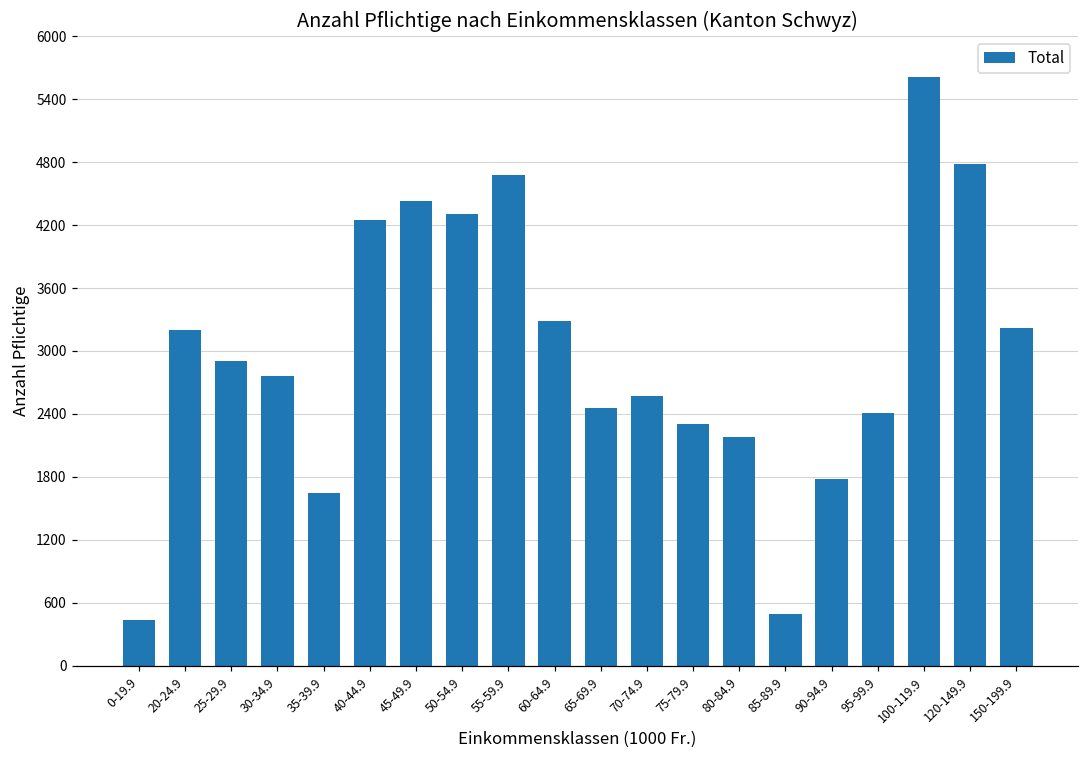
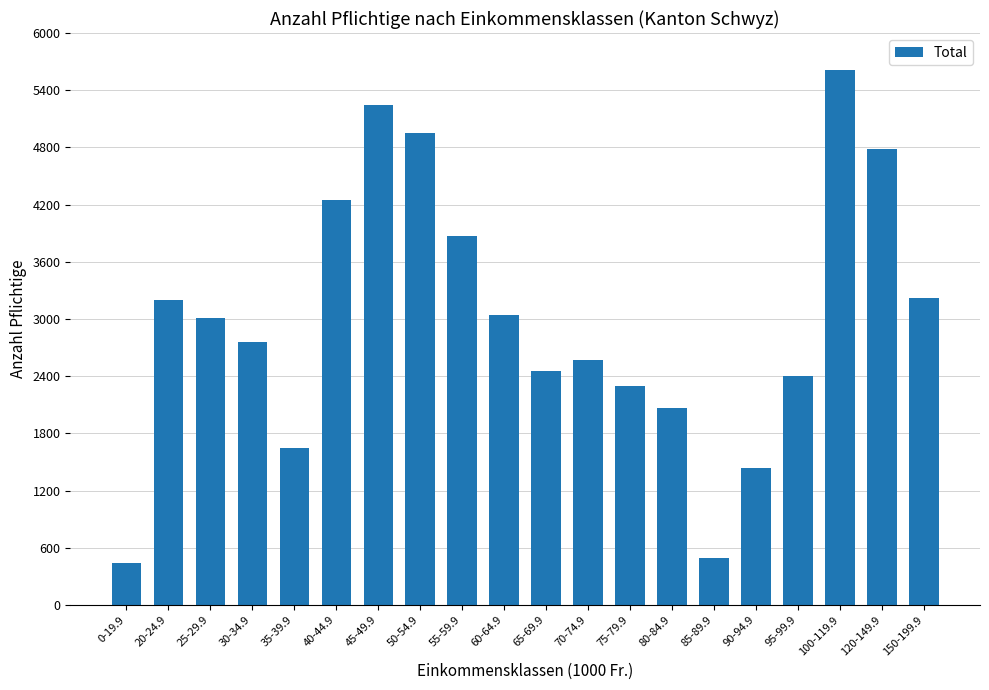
25-29.9: 2900 -> 3000
45-49.9: 4400 -> 5200
50-54.9: 4300 -> 4900
55-59.9: 4700 -> 3900
60-64.9: 3300 -> 3000
80-84.9: 2200 -> 2100
90-94.9: 1800 -> 1400
